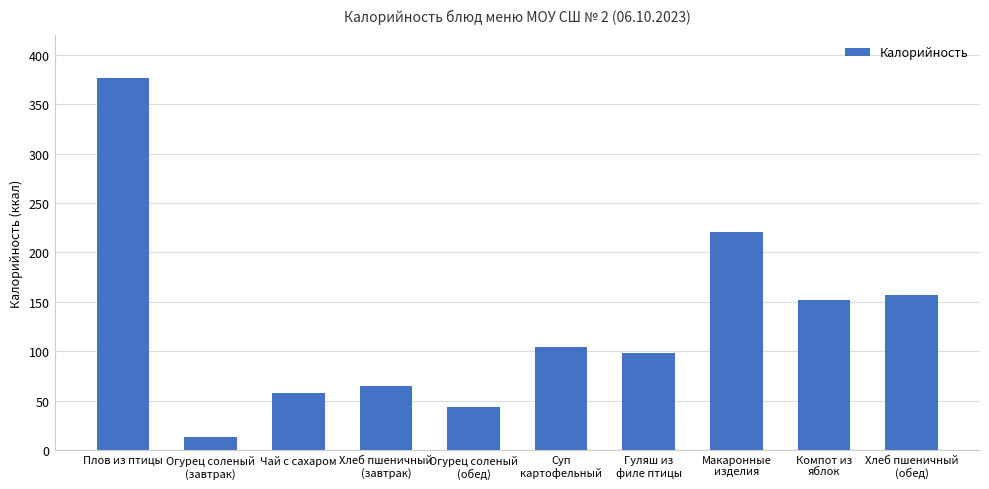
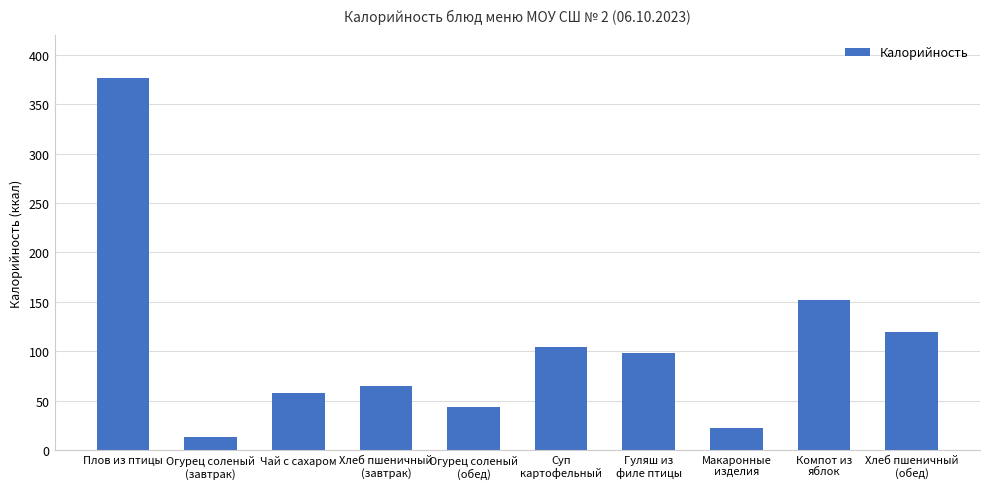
Макаронные изделия: 220 -> 20
Хлеб пшеничный (обед): 160 -> 120
